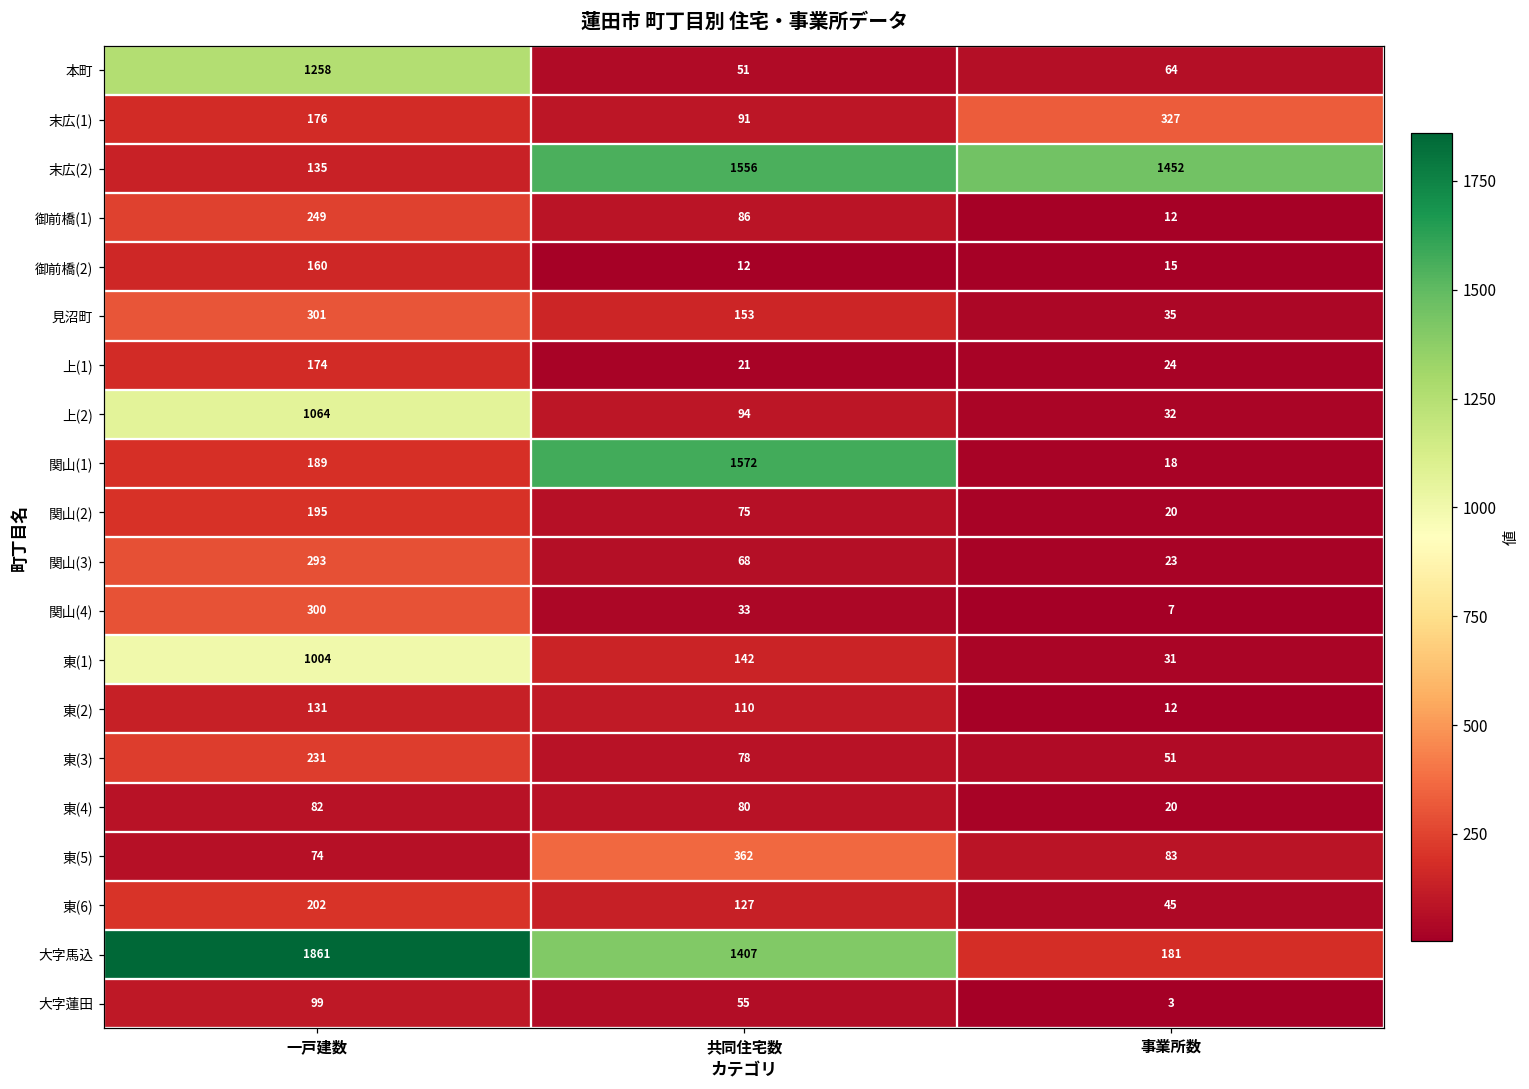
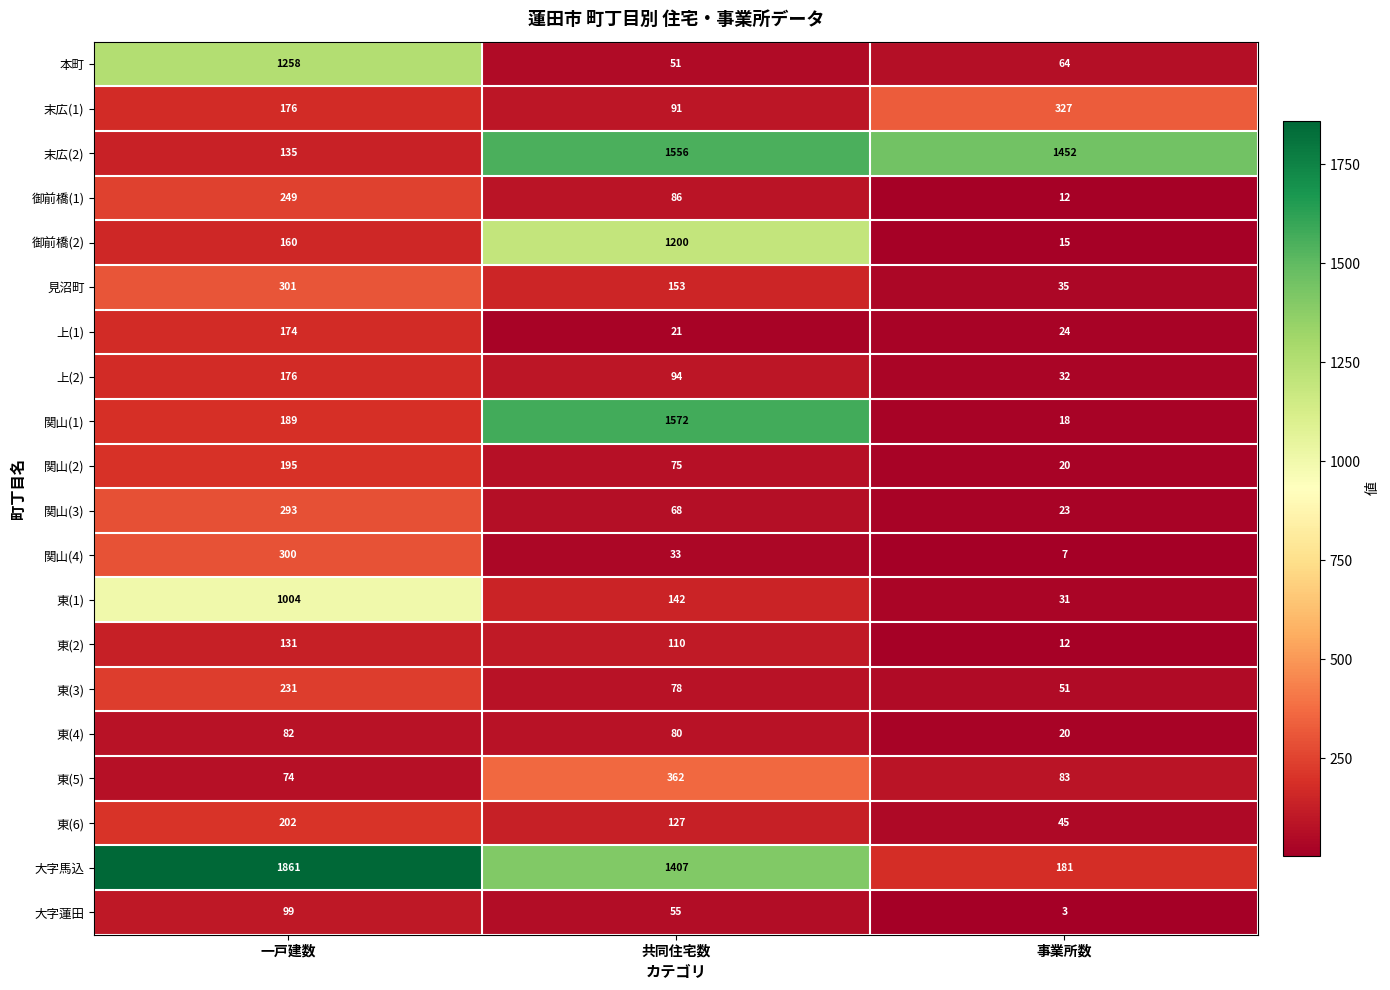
御前橋(2), 共同住宅数: 12 -> 1200
上(2), 一戸建数: 1064 -> 176
